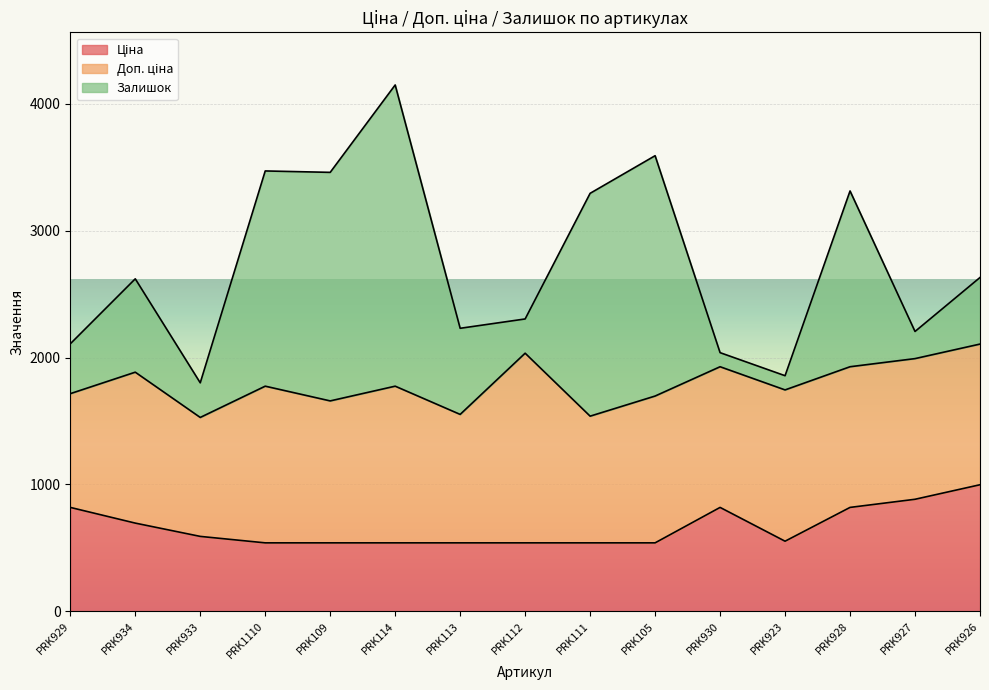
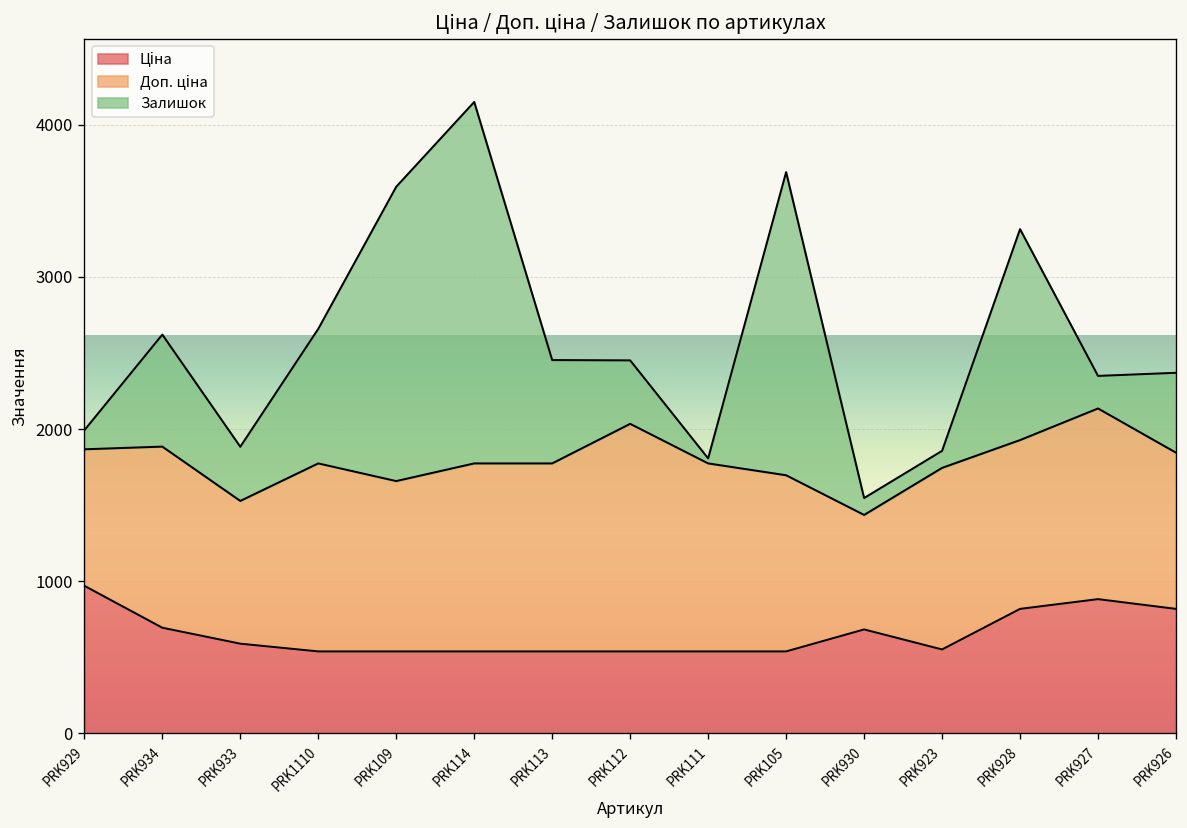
Ціна, PRK929: 820 -> 970
Залишок, PRK929: 390 -> 130
Залишок, PRK933: 270 -> 360
Залишок, PRK1110: 1700 -> 880
Залишок, PRK109: 1800 -> 1930
Доп. ціна, PRK113: 1010 -> 1240
Залишок, PRK112: 270 -> 420
Доп. ціна, PRK111: 1000 -> 1240
Залишок, PRK111: 1760 -> 30
Залишок, PRK105: 1890 -> 1990
Ціна, PRK930: 820 -> 680
Доп. ціна, PRK930: 1110 -> 750
Доп. ціна, PRK927: 1110 -> 1250
Ціна, PRK926: 1000 -> 820
Доп. ціна, PRK926: 1110 -> 1030
